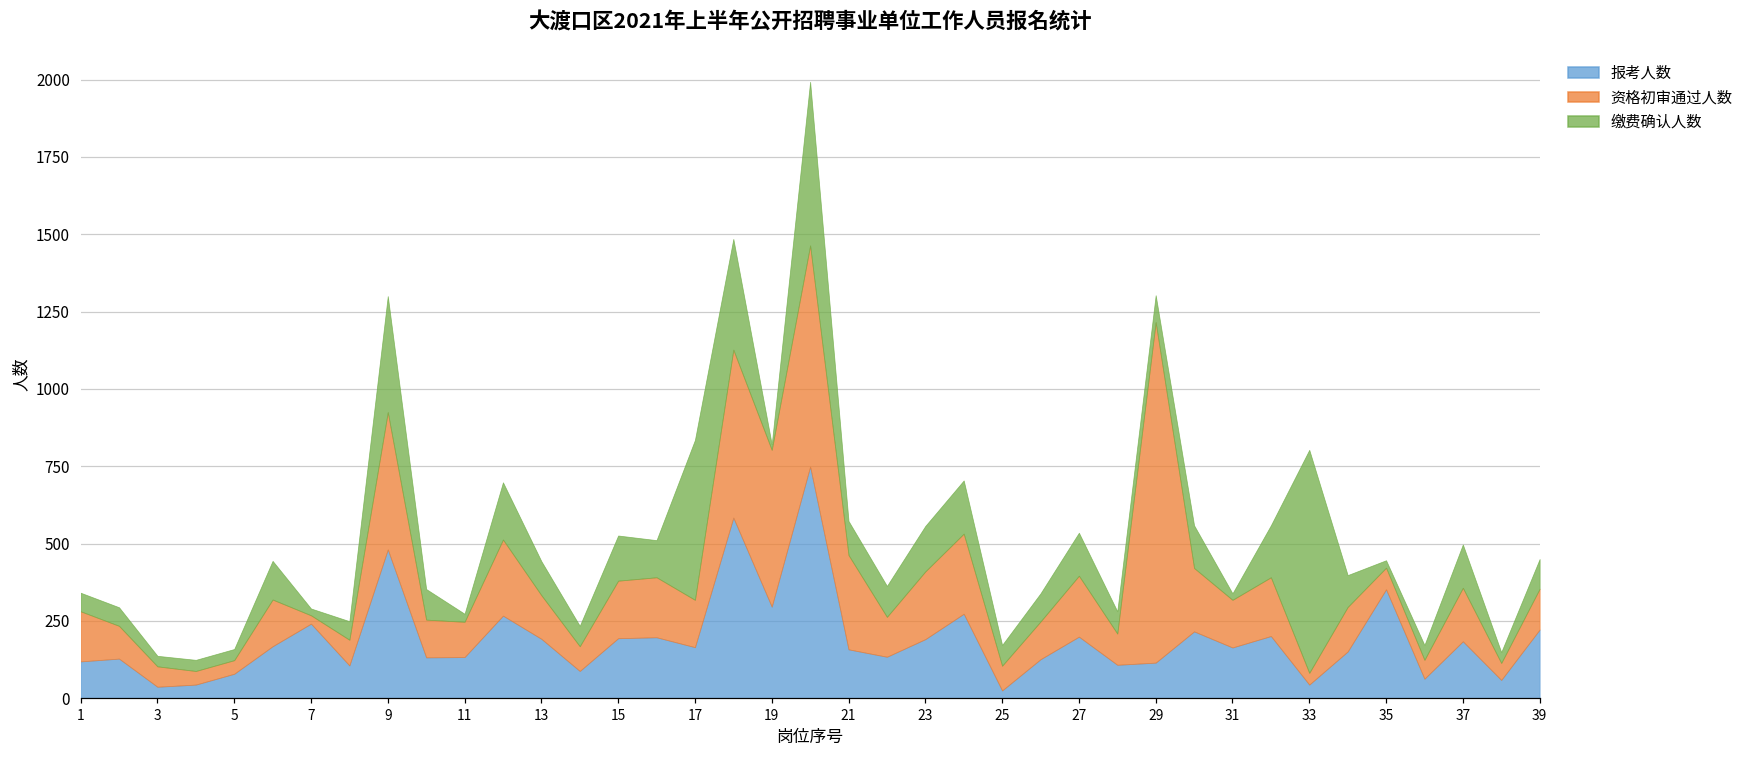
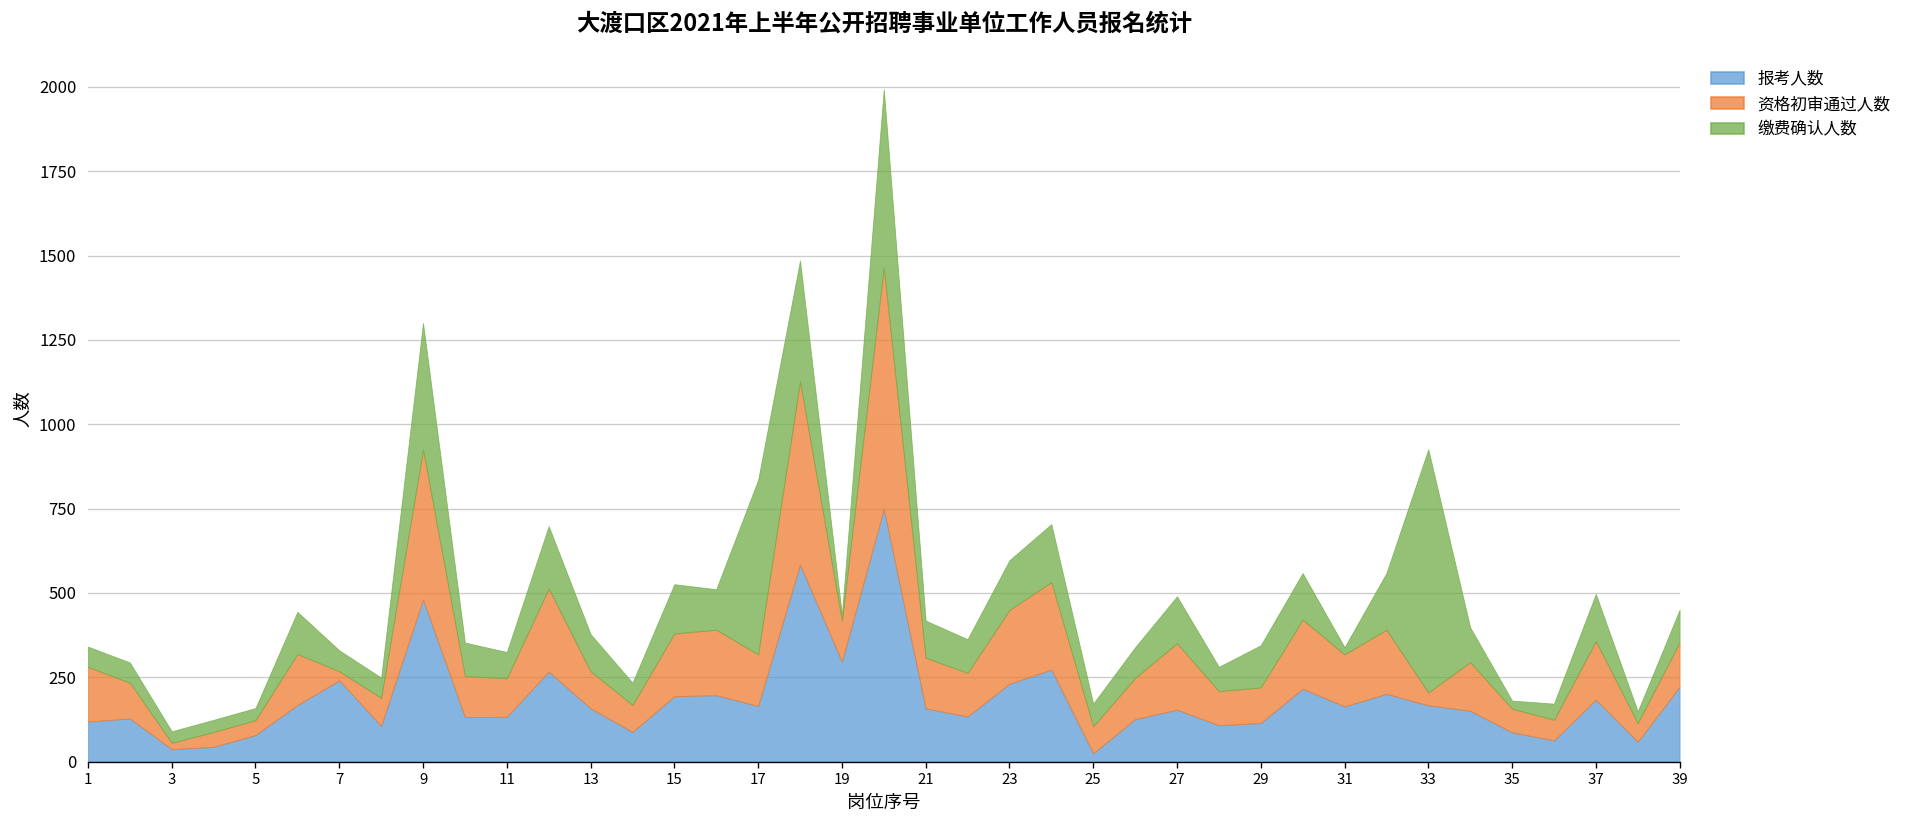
资格初审通过人数, 3: 70 -> 20
缴费确认人数, 7: 20 -> 60
缴费确认人数, 11: 30 -> 80
报考人数, 13: 190 -> 160
资格初审通过人数, 13: 140 -> 110
资格初审通过人数, 19: 510 -> 120
资格初审通过人数, 21: 310 -> 150
报考人数, 23: 190 -> 230
报考人数, 27: 200 -> 150
资格初审通过人数, 29: 1100 -> 110
缴费确认人数, 29: 90 -> 130
报考人数, 33: 40 -> 170
报考人数, 35: 350 -> 90
